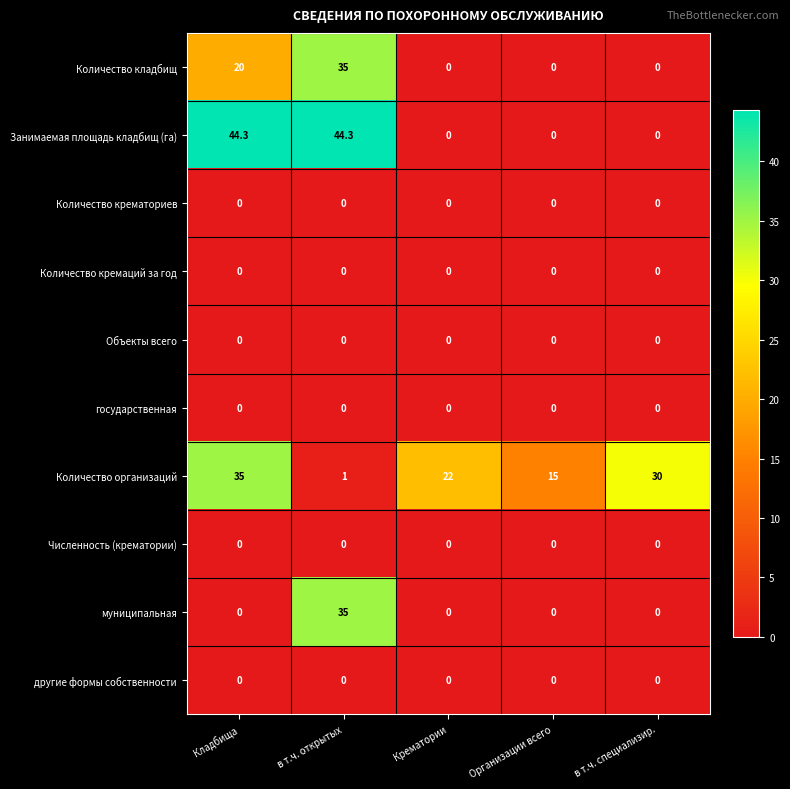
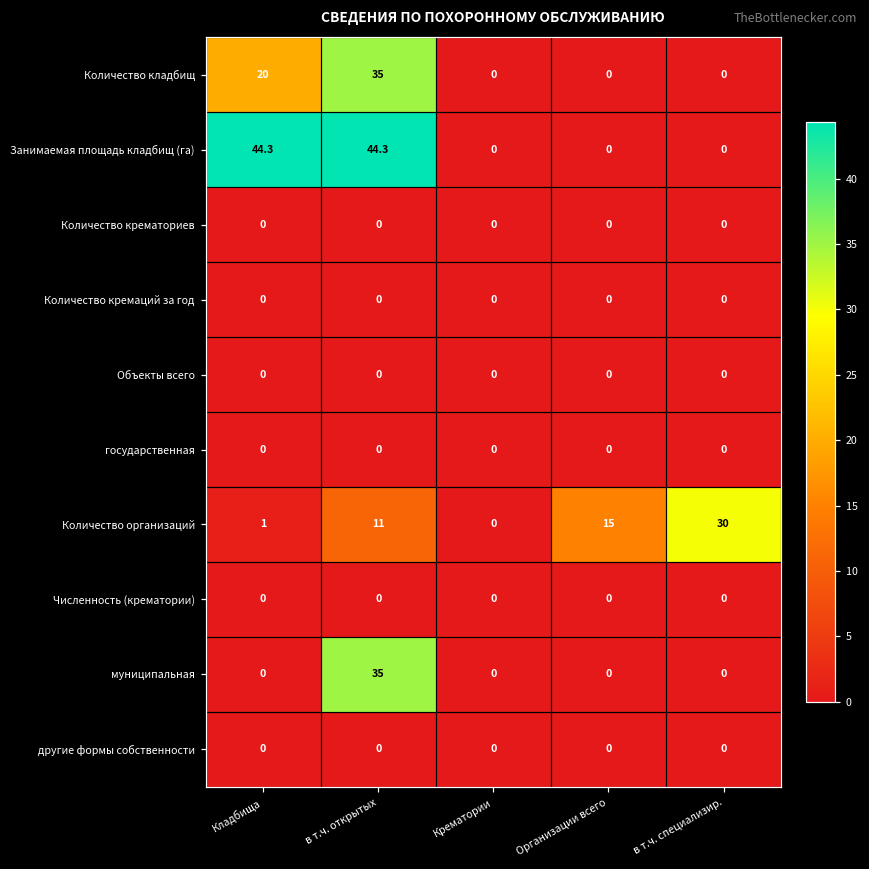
Количество организаций, Кладбища: 35 -> 1
Количество организаций, в т.ч. открытых: 1 -> 11
Количество организаций, Крематории: 22 -> 0
